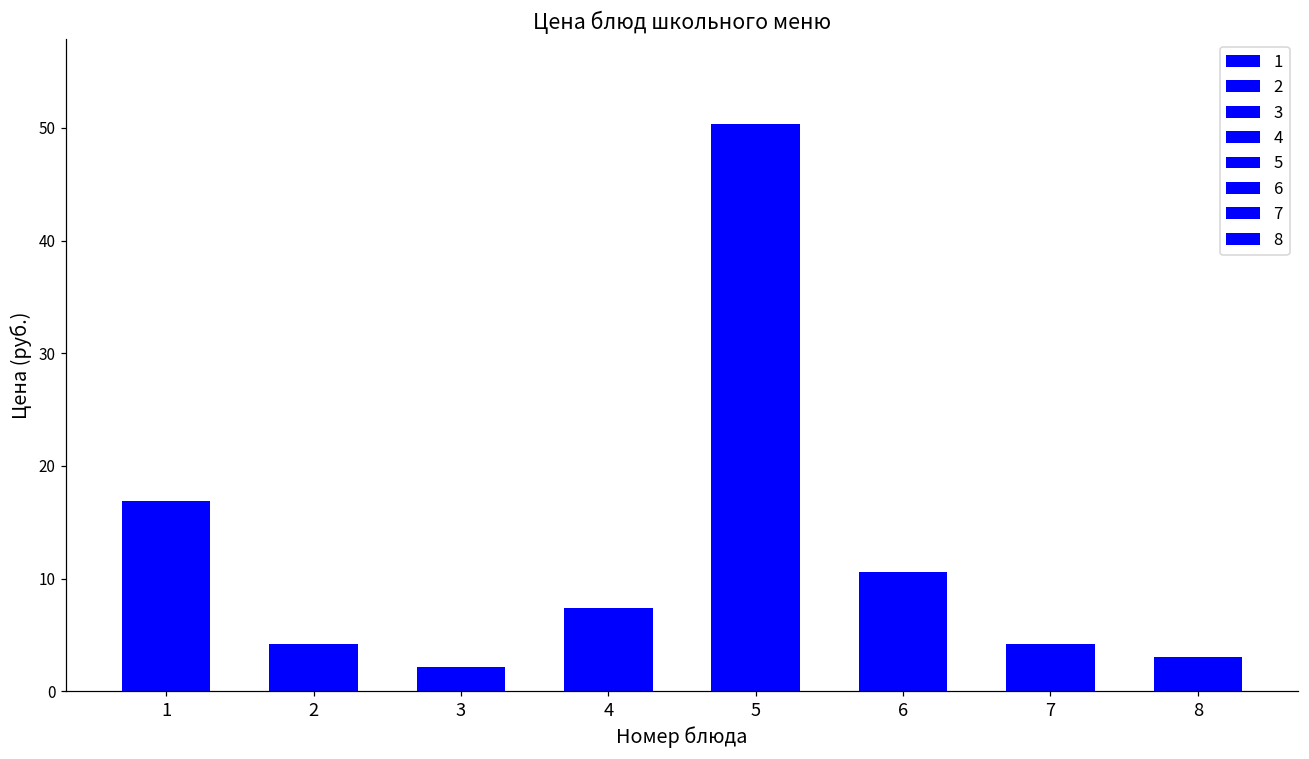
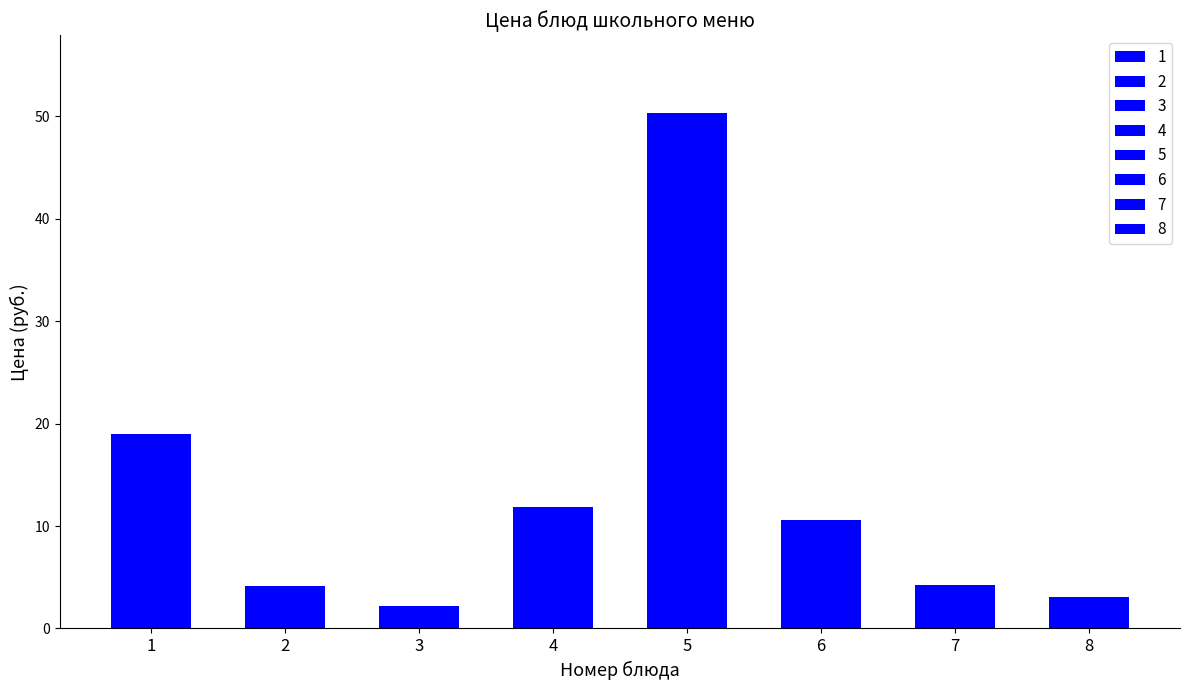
1: 16.9 -> 19.0
4: 7.4 -> 11.8
